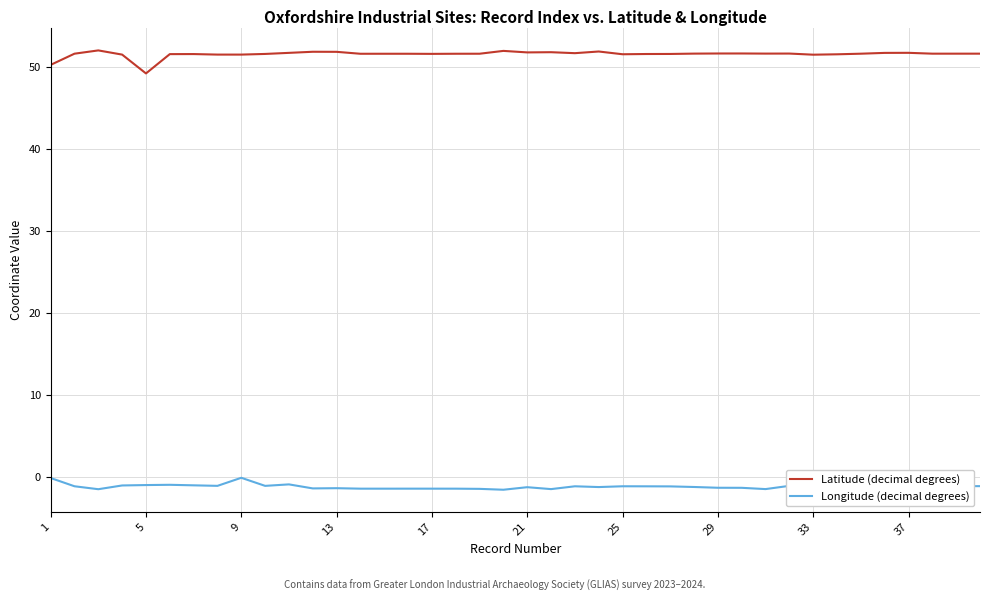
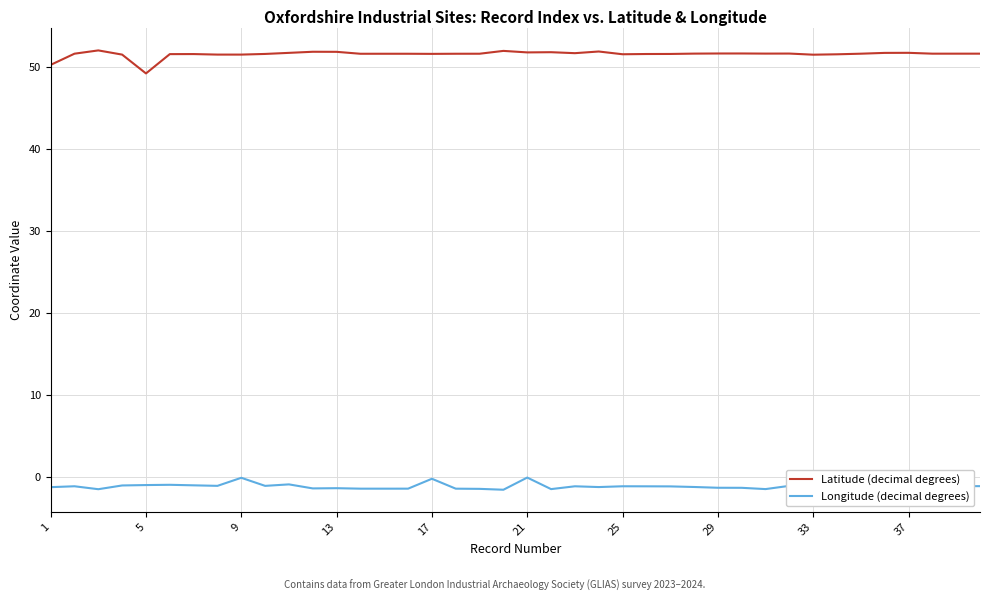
Longitude (decimal degrees), 1: 0 -> -1
Longitude (decimal degrees), 17: -1 -> 0
Longitude (decimal degrees), 21: -1 -> 0
